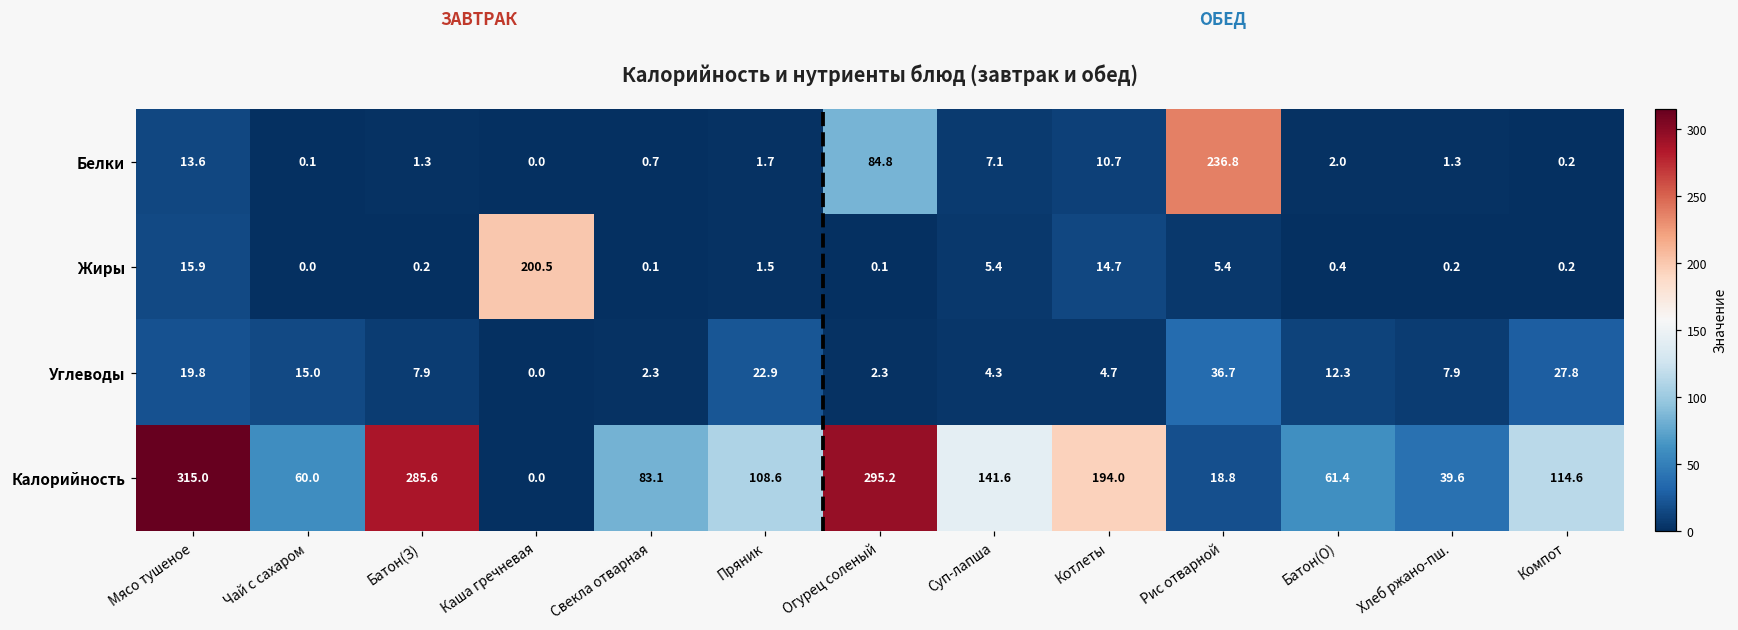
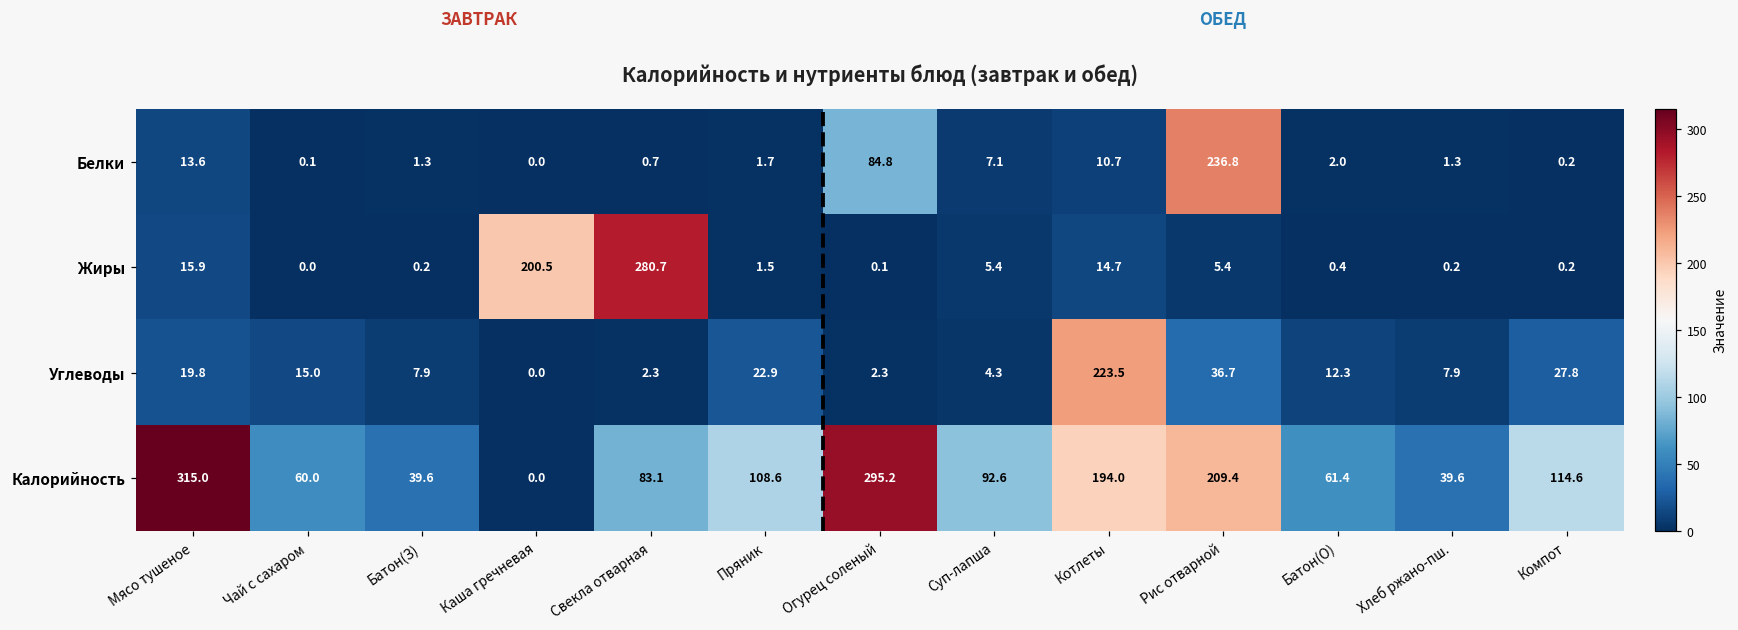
Жиры, Свекла отварная: 0.1 -> 280.7
Углеводы, Котлеты: 4.7 -> 223.5
Калорийность, Батон(З): 285.6 -> 39.6
Калорийность, Суп-лапша: 141.6 -> 92.6
Калорийность, Рис отварной: 18.8 -> 209.4
